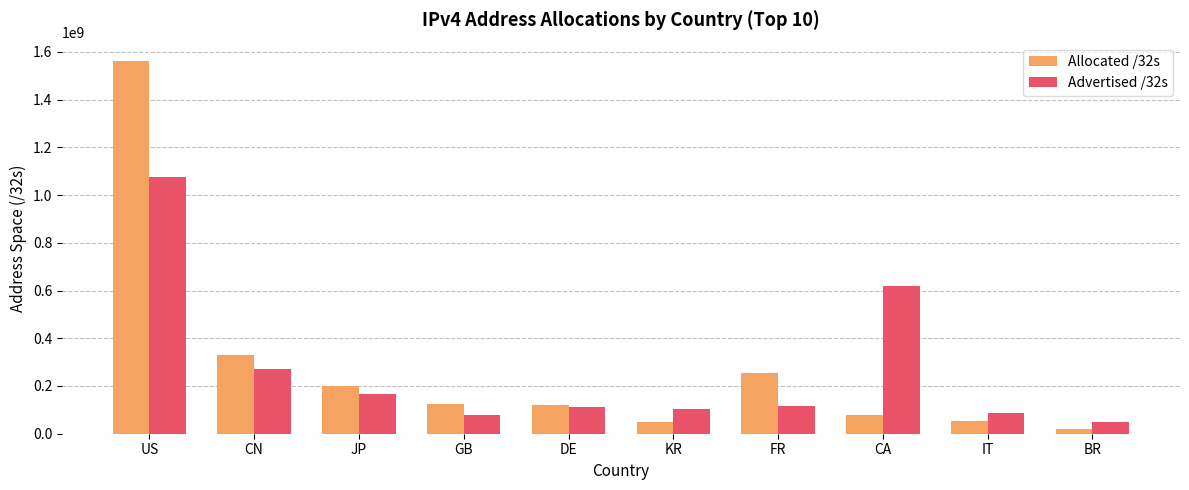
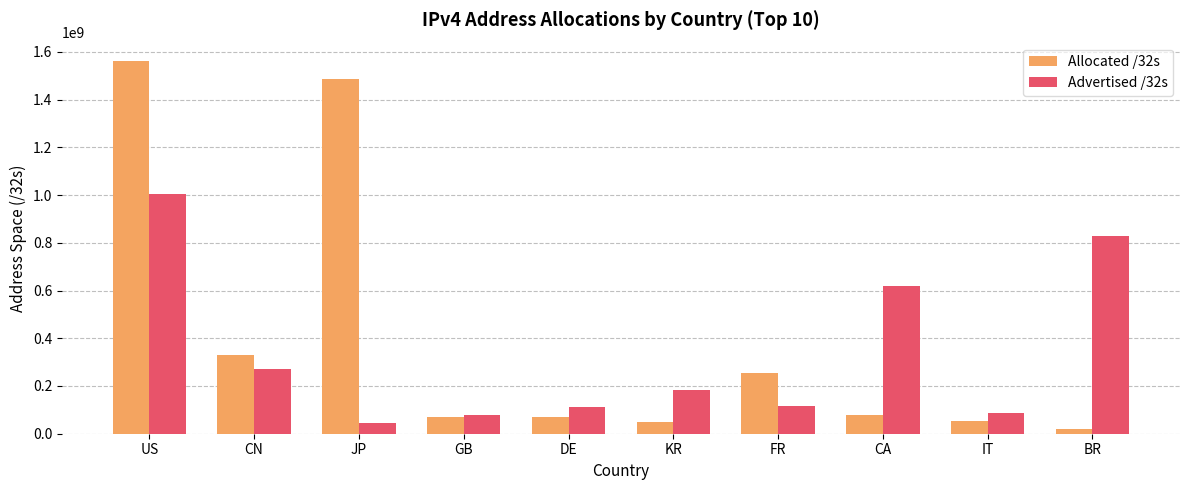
Advertised /32s, US: 1080000000 -> 1000000000
Allocated /32s, JP: 200000000 -> 1490000000
Advertised /32s, JP: 160000000 -> 50000000
Allocated /32s, GB: 120000000 -> 70000000
Allocated /32s, DE: 120000000 -> 70000000
Advertised /32s, KR: 100000000 -> 180000000
Advertised /32s, BR: 50000000 -> 830000000
